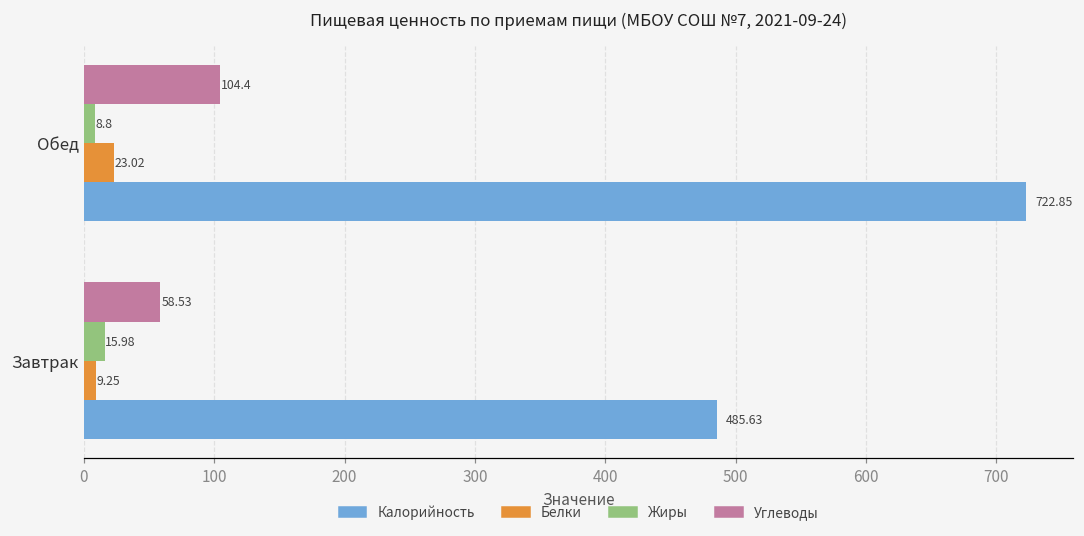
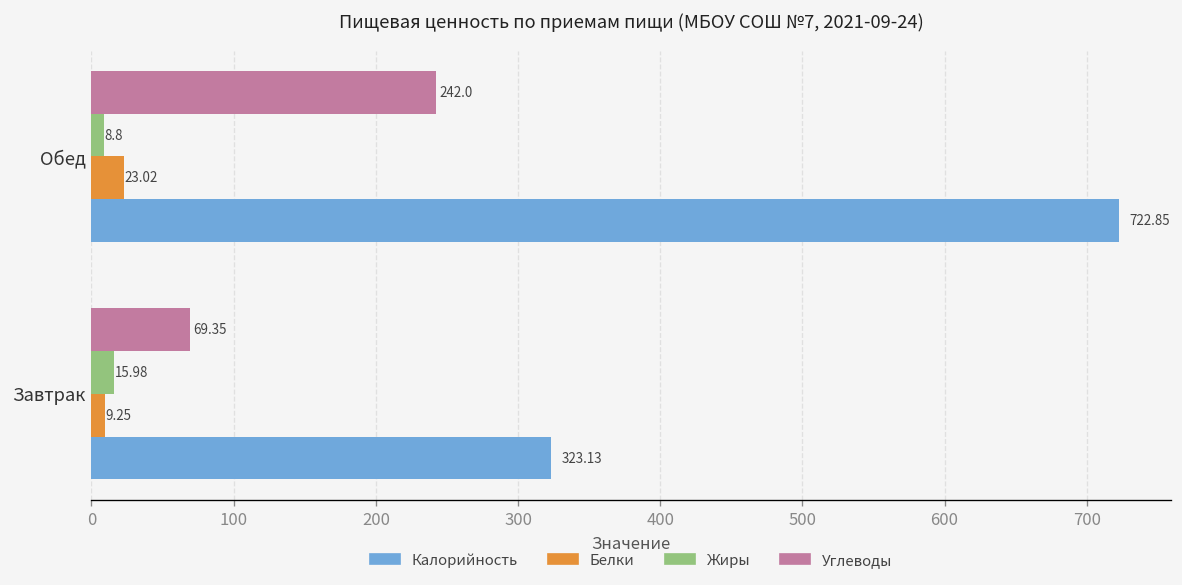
Углеводы, Обед: 104.4 -> 242.0
Углеводы, Завтрак: 58.53 -> 69.35
Калорийность, Завтрак: 485.63 -> 323.13
